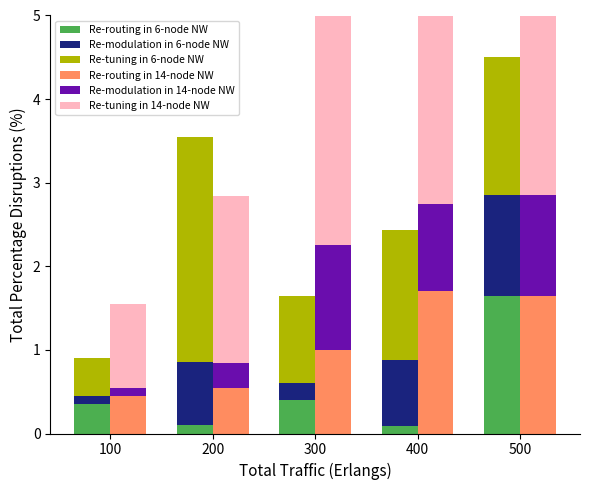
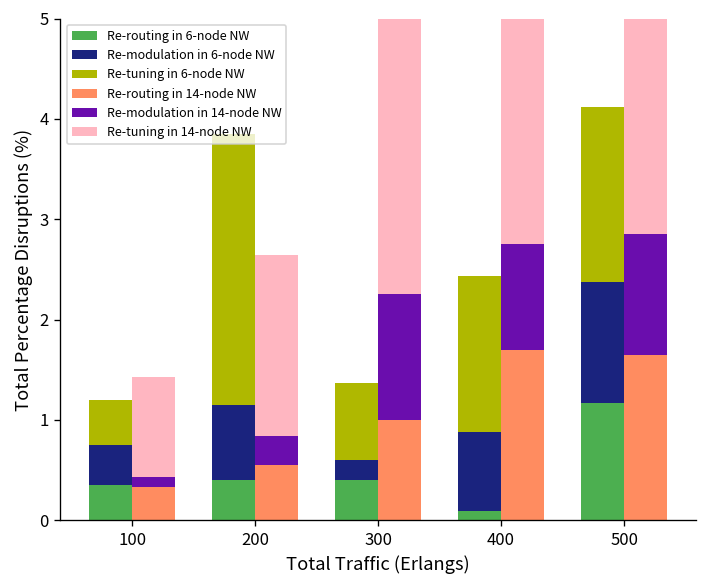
Re-modulation in 6-node NW, 100: 0.1 -> 0.4
Re-routing in 14-node NW, 100: 0.5 -> 0.3
Re-routing in 6-node NW, 200: 0.1 -> 0.4
Re-tuning in 14-node NW, 200: 2.0 -> 1.8
Re-tuning in 6-node NW, 300: 1.1 -> 0.8
Re-routing in 6-node NW, 500: 1.7 -> 1.2
Re-tuning in 6-node NW, 500: 1.6 -> 1.8
